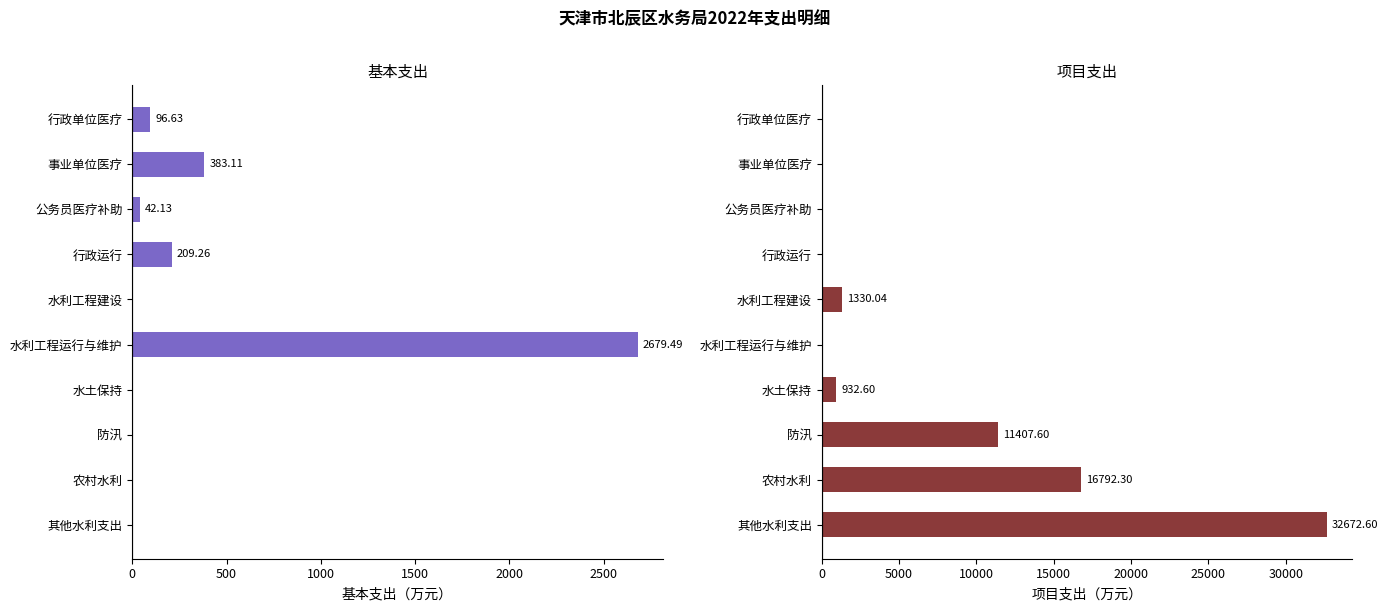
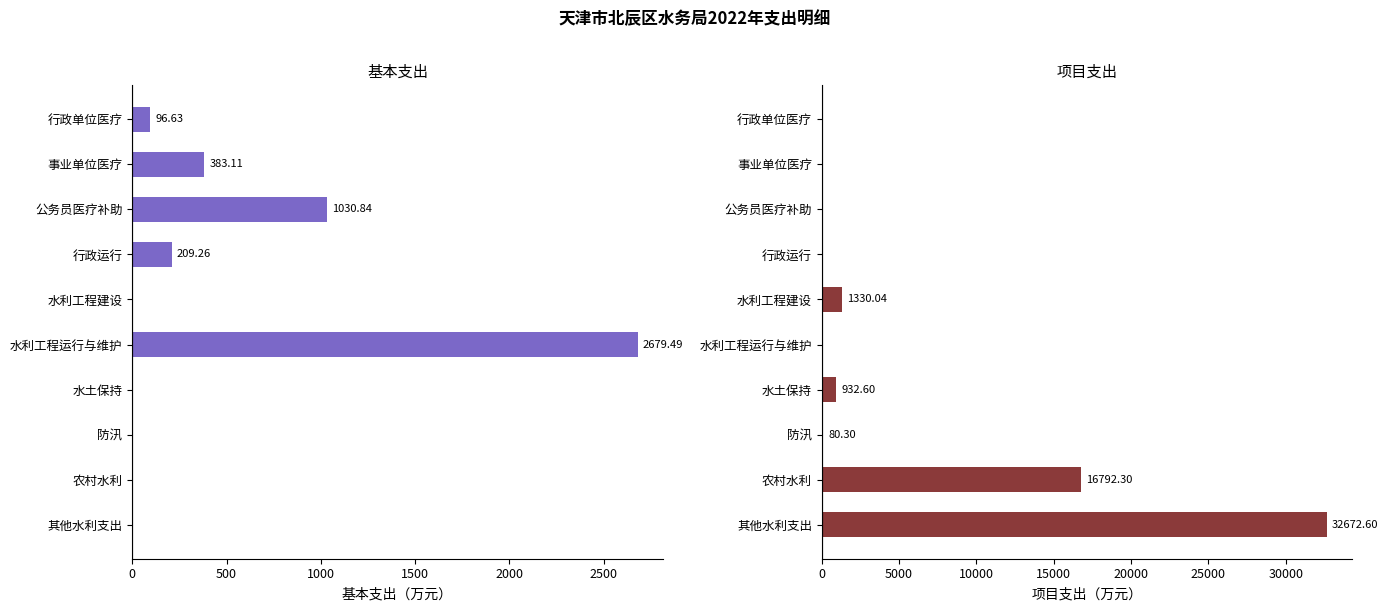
基本支出, 公务员医疗补助: 42.13 -> 1030.84
项目支出, 防汛: 11407.60 -> 80.30
